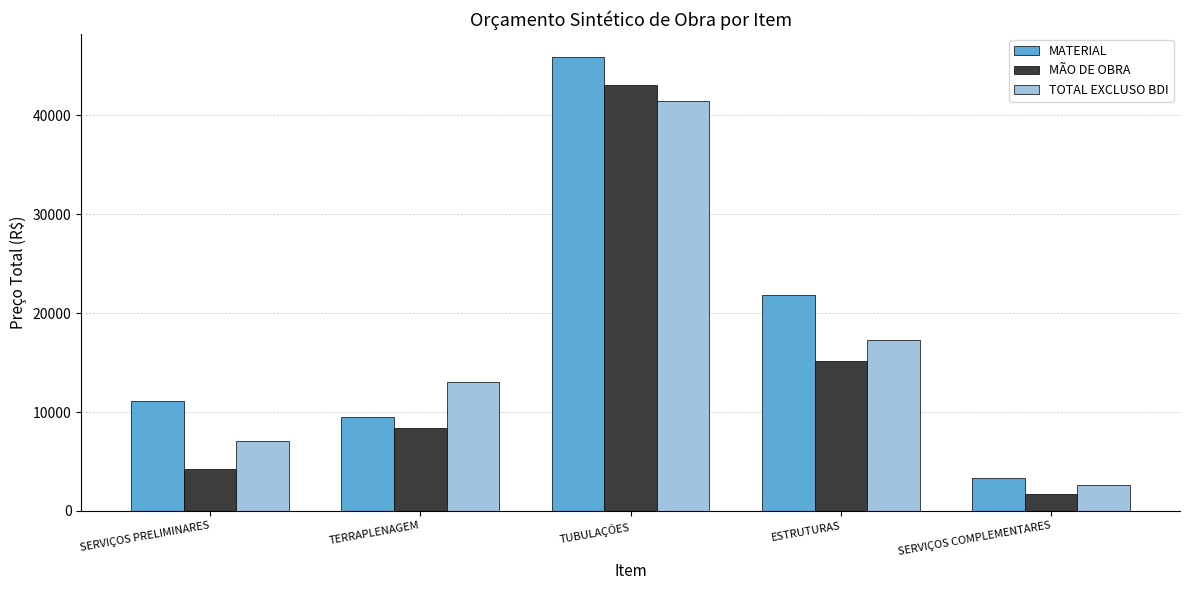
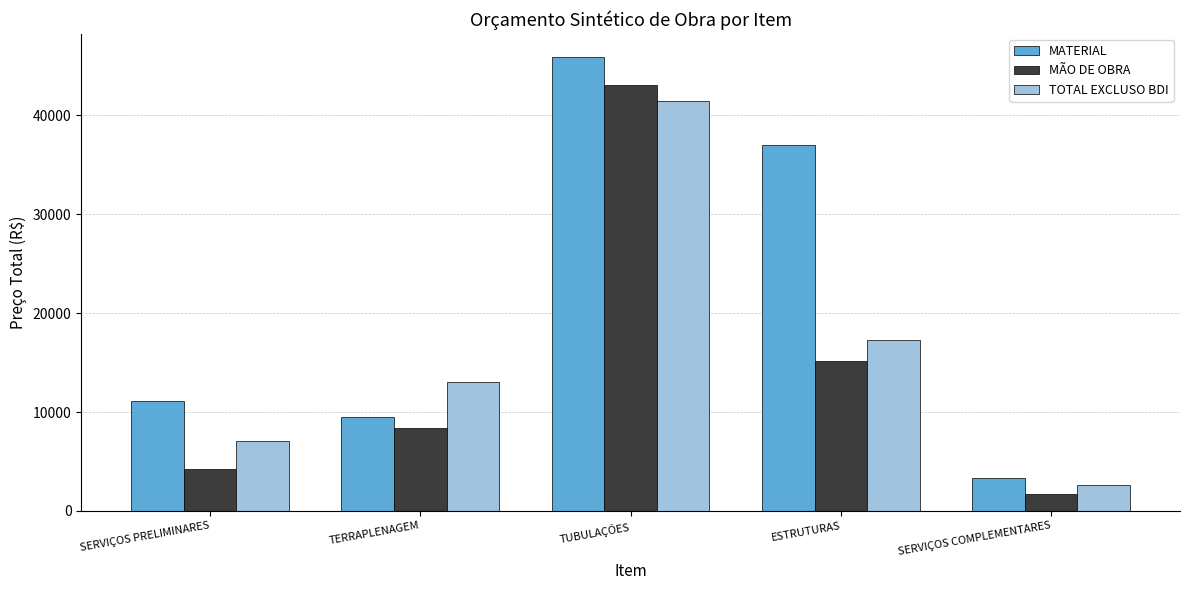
MATERIAL, ESTRUTURAS: 22000 -> 37000
